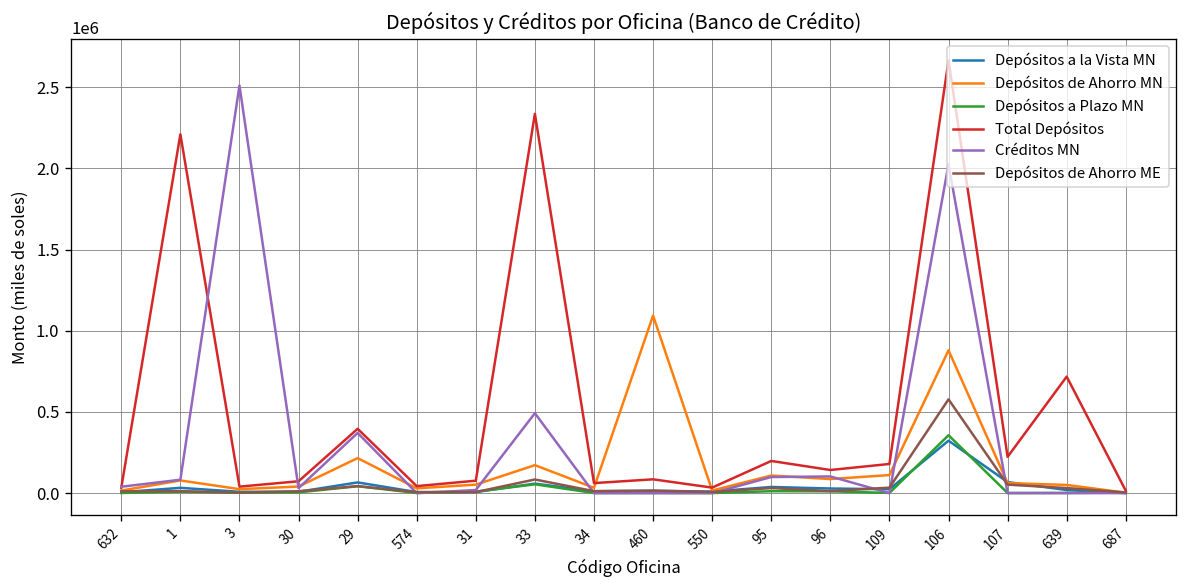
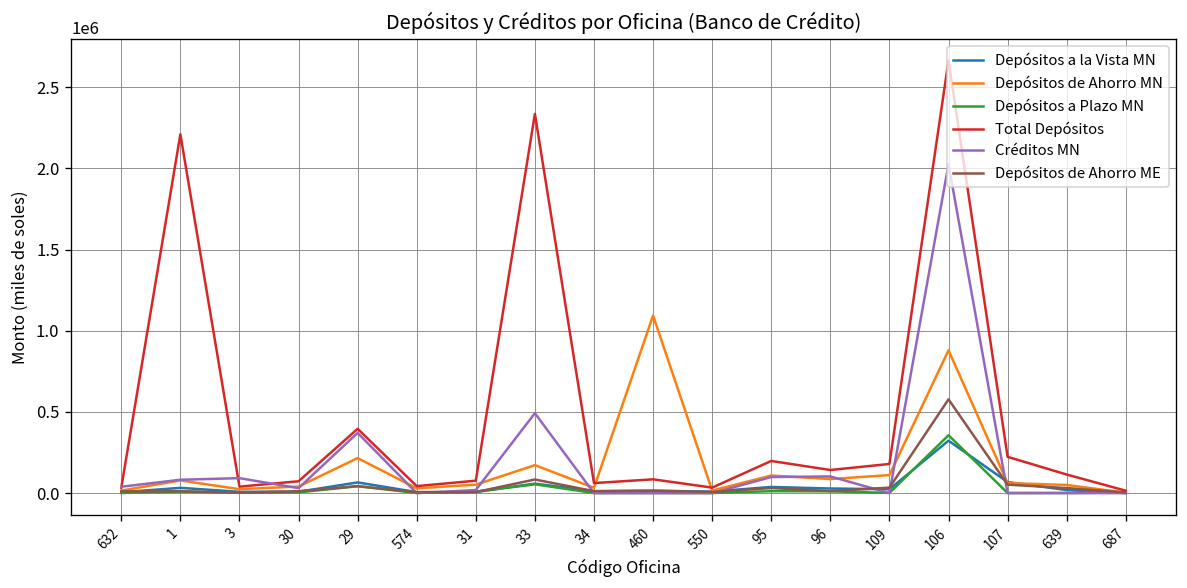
Créditos MN, 3: 2510000 -> 90000
Total Depósitos, 639: 720000 -> 110000
